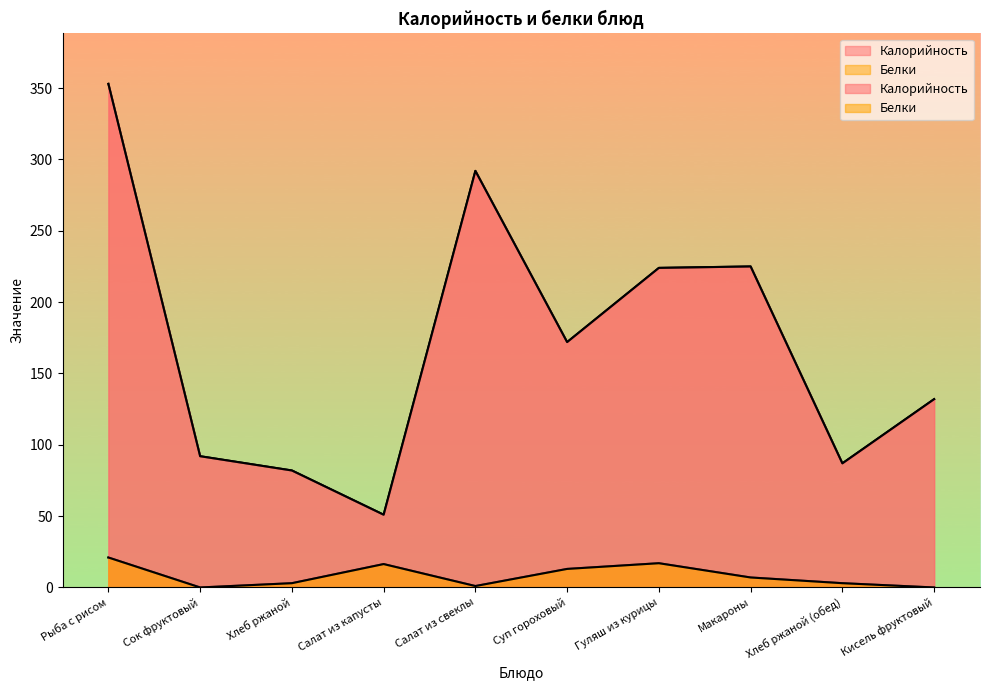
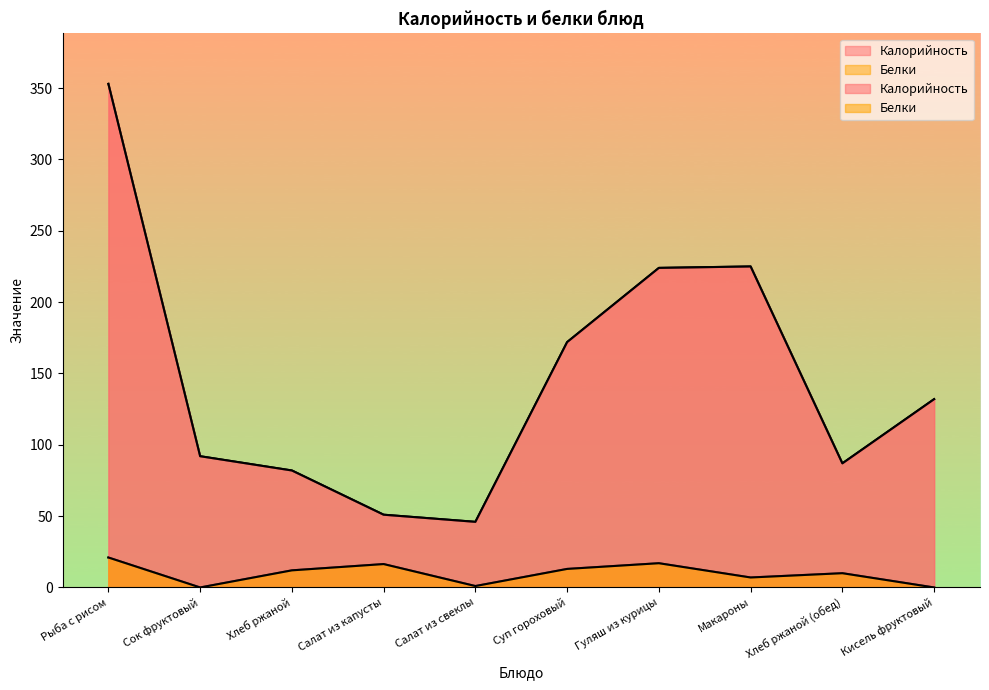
Белки, Хлеб ржаной: 3 -> 12
Калорийность, Салат из свеклы: 292 -> 46
Белки, Хлеб ржаной (обед): 3 -> 10
